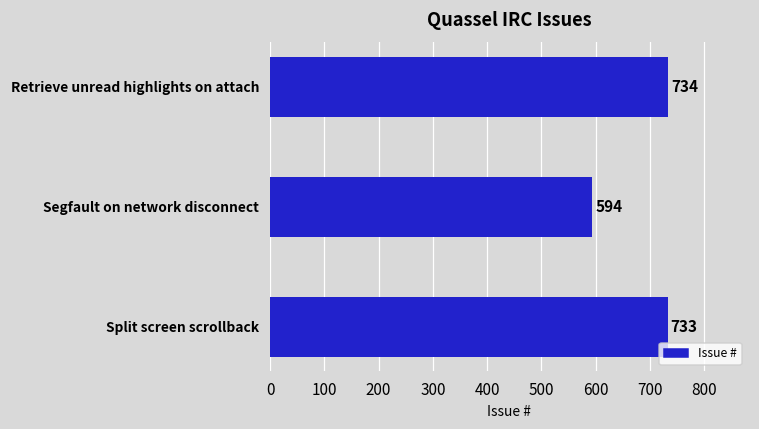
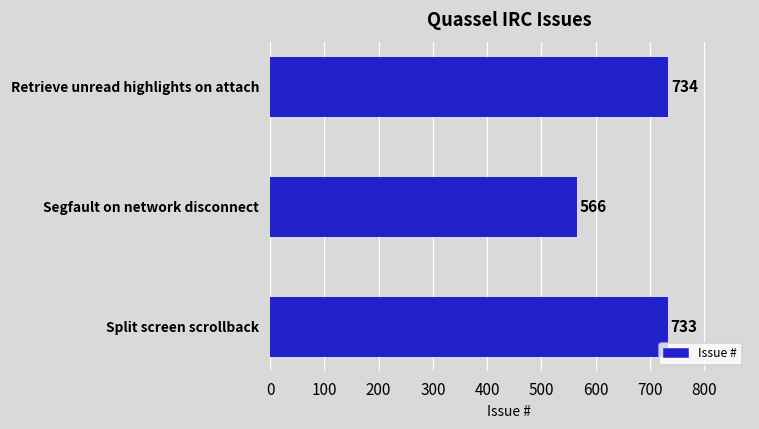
Segfault on network disconnect: 594 -> 566
